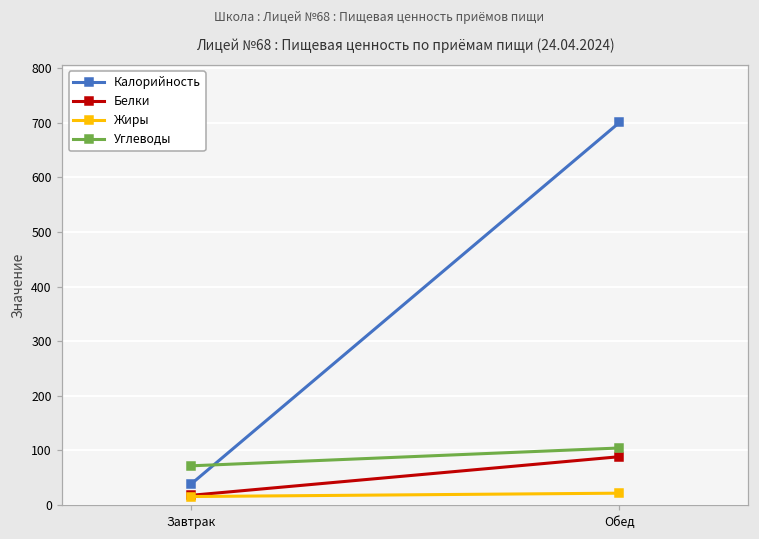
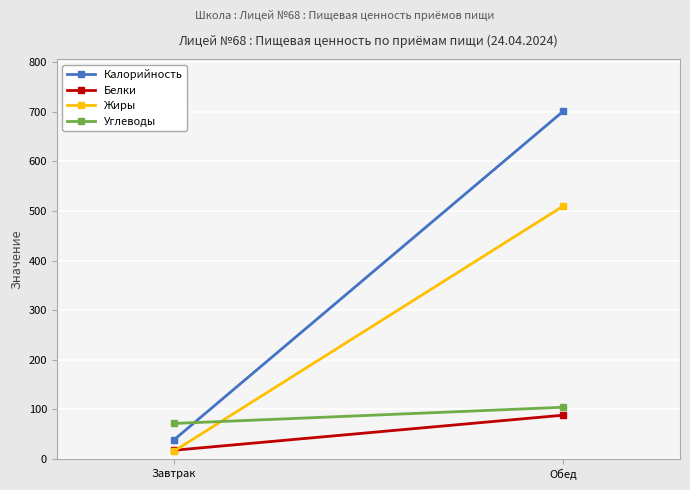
Жиры, Обед: 20 -> 510
